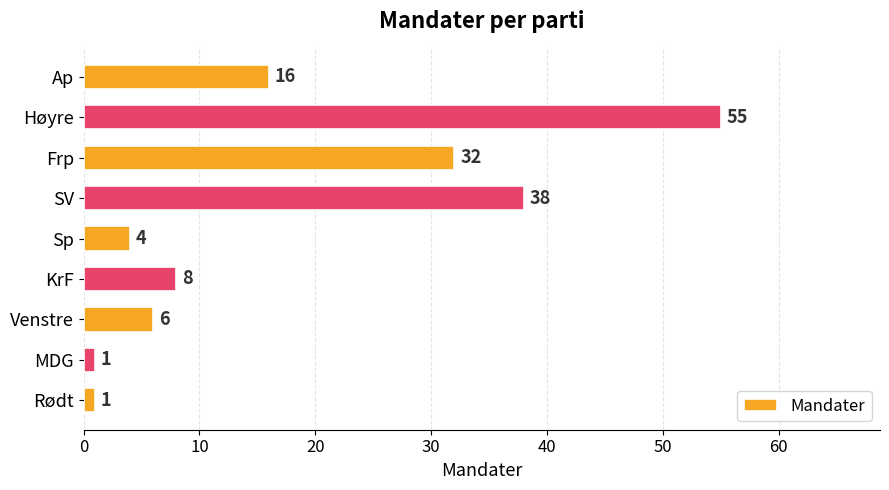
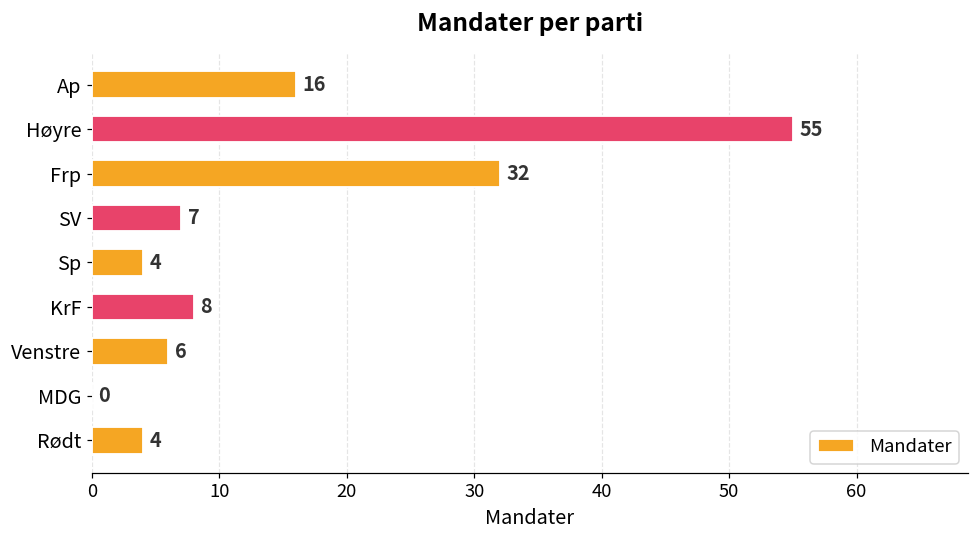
SV: 38 -> 7
MDG: 1 -> 0
Rødt: 1 -> 4
